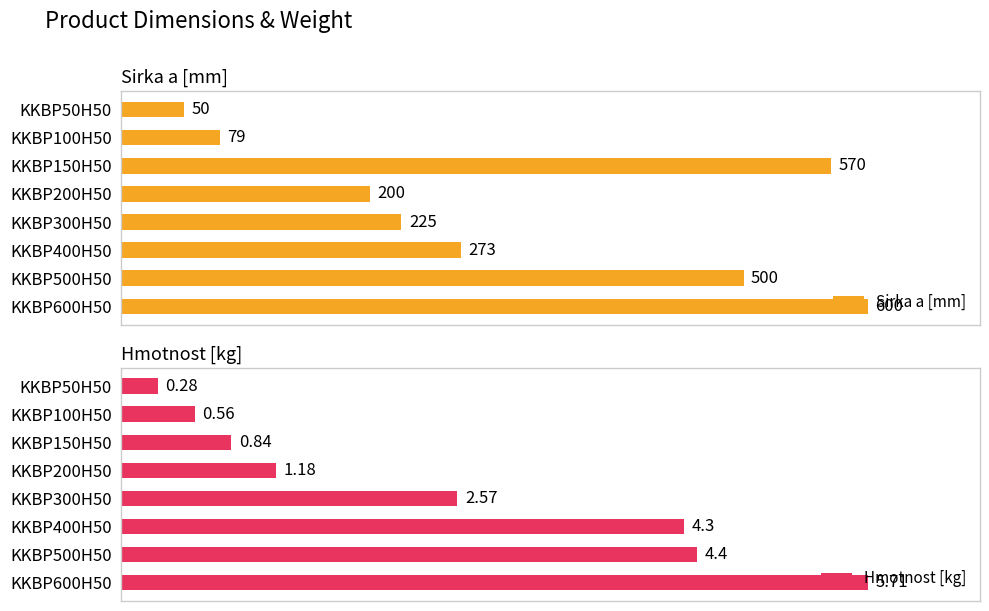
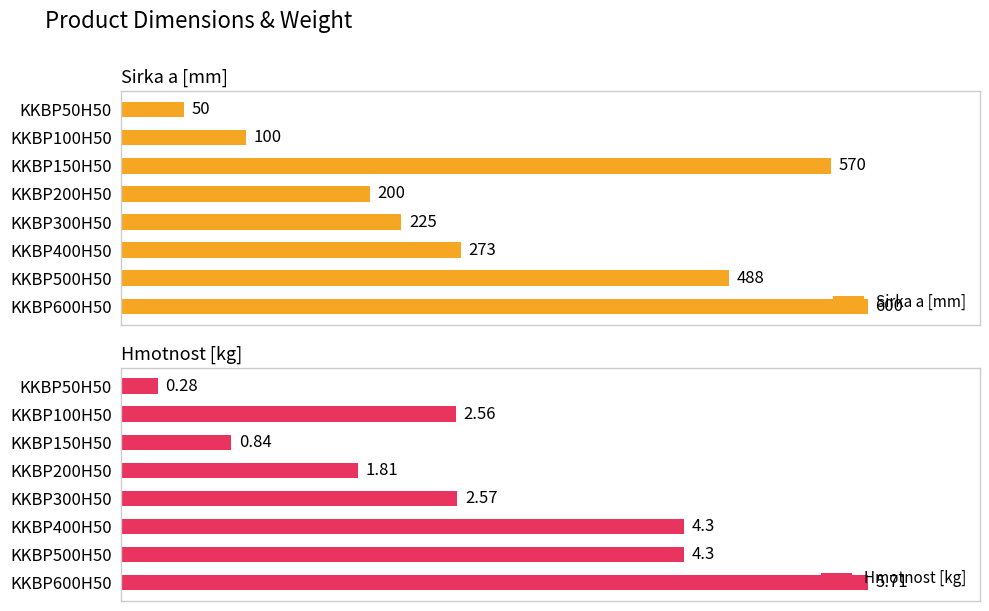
Sirka a [mm], KKBP100H50: 79 -> 100
Sirka a [mm], KKBP500H50: 500 -> 488
Hmotnost [kg], KKBP100H50: 0.56 -> 2.56
Hmotnost [kg], KKBP200H50: 1.18 -> 1.81
Hmotnost [kg], KKBP500H50: 4.4 -> 4.3
